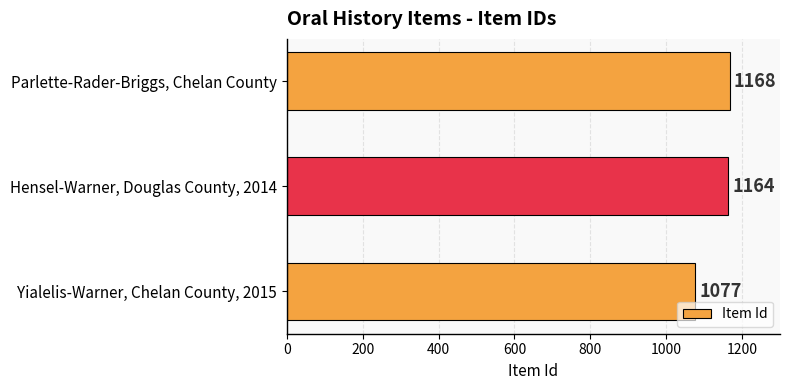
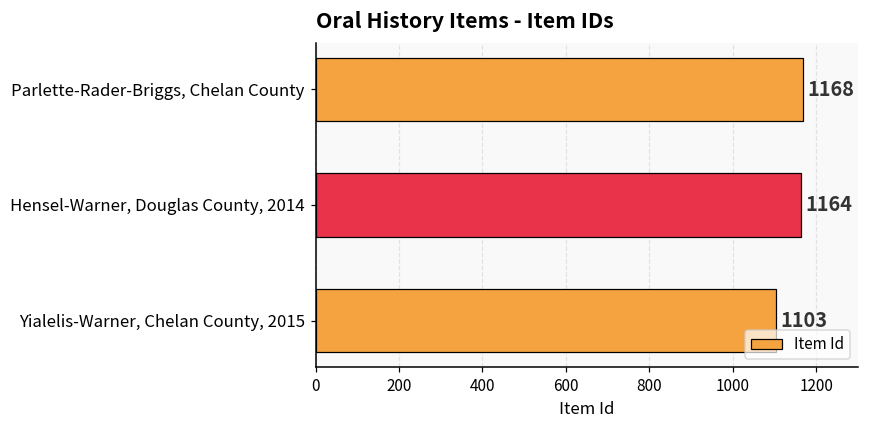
Yialelis-Warner, Chelan County, 2015: 1077 -> 1103
